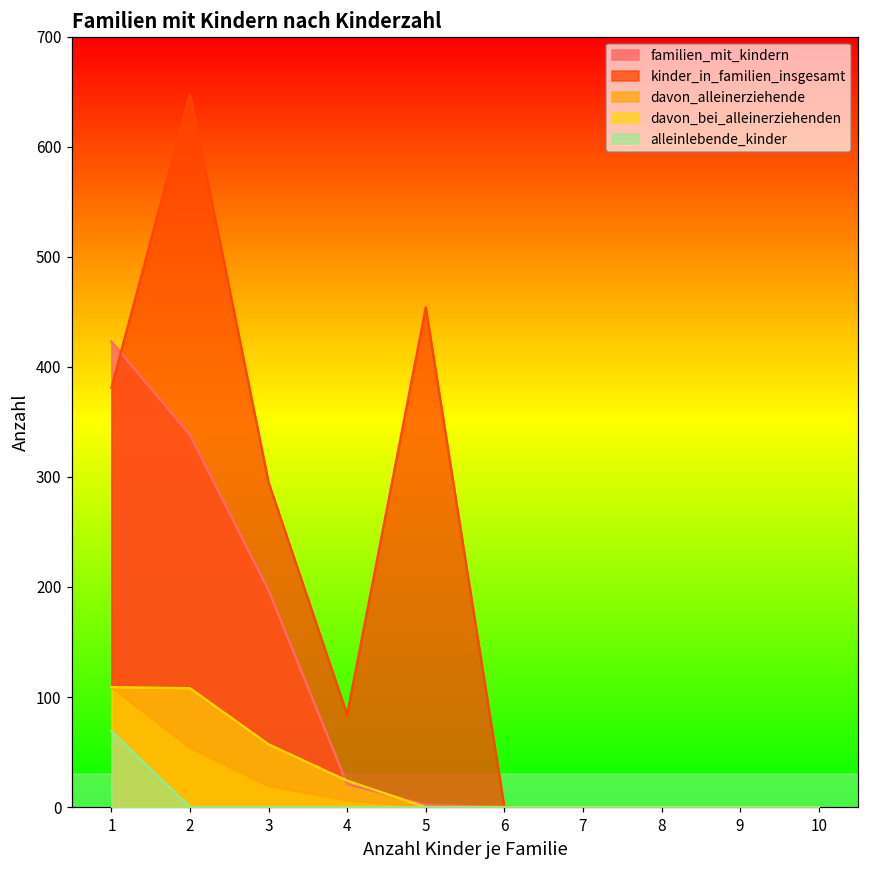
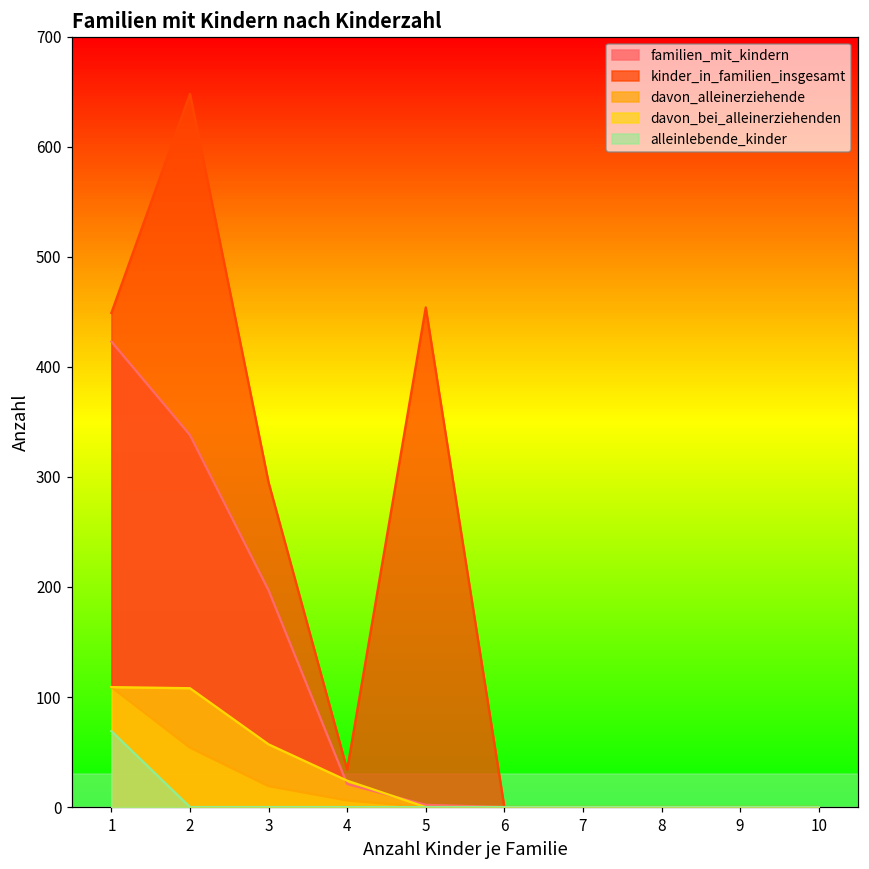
kinder_in_familien_insgesamt, 1: 381 -> 449
kinder_in_familien_insgesamt, 4: 84 -> 34
